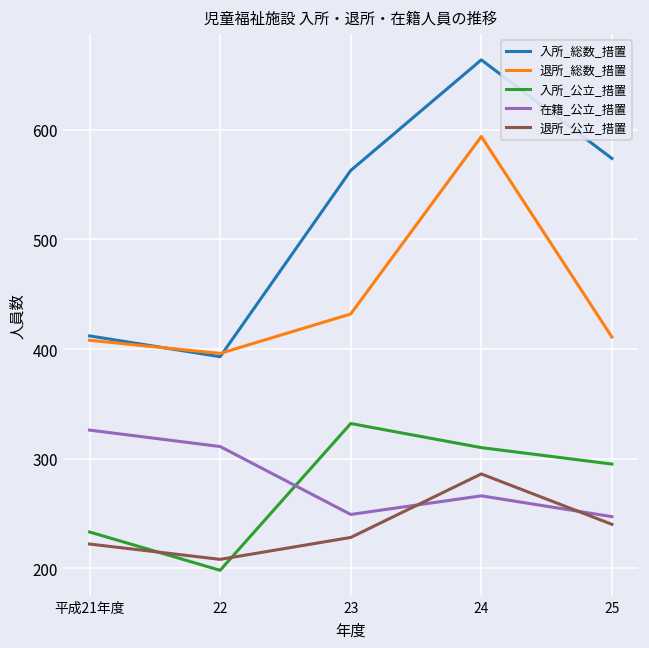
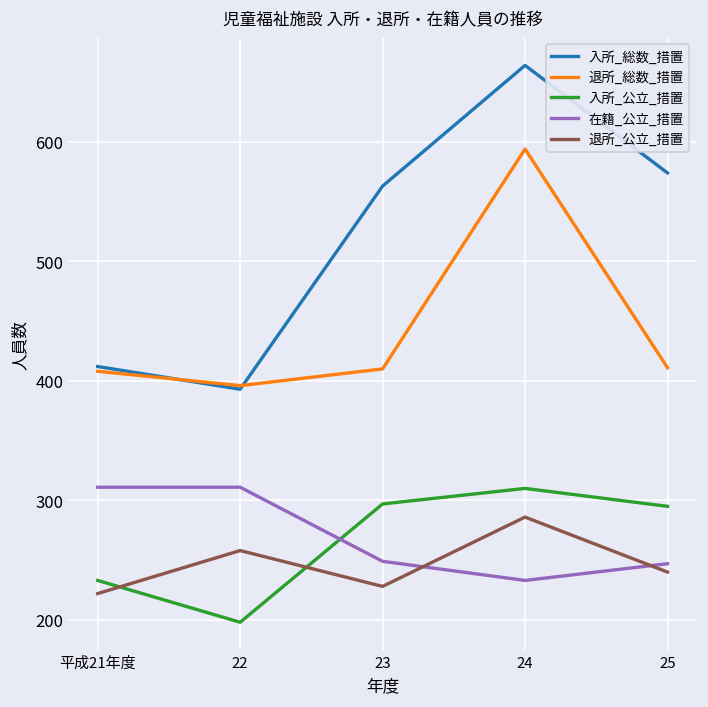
在籍_公立_措置, 平成21年度: 330 -> 310
退所_公立_措置, 22: 210 -> 260
退所_総数_措置, 23: 430 -> 410
入所_公立_措置, 23: 330 -> 300
在籍_公立_措置, 24: 270 -> 230
